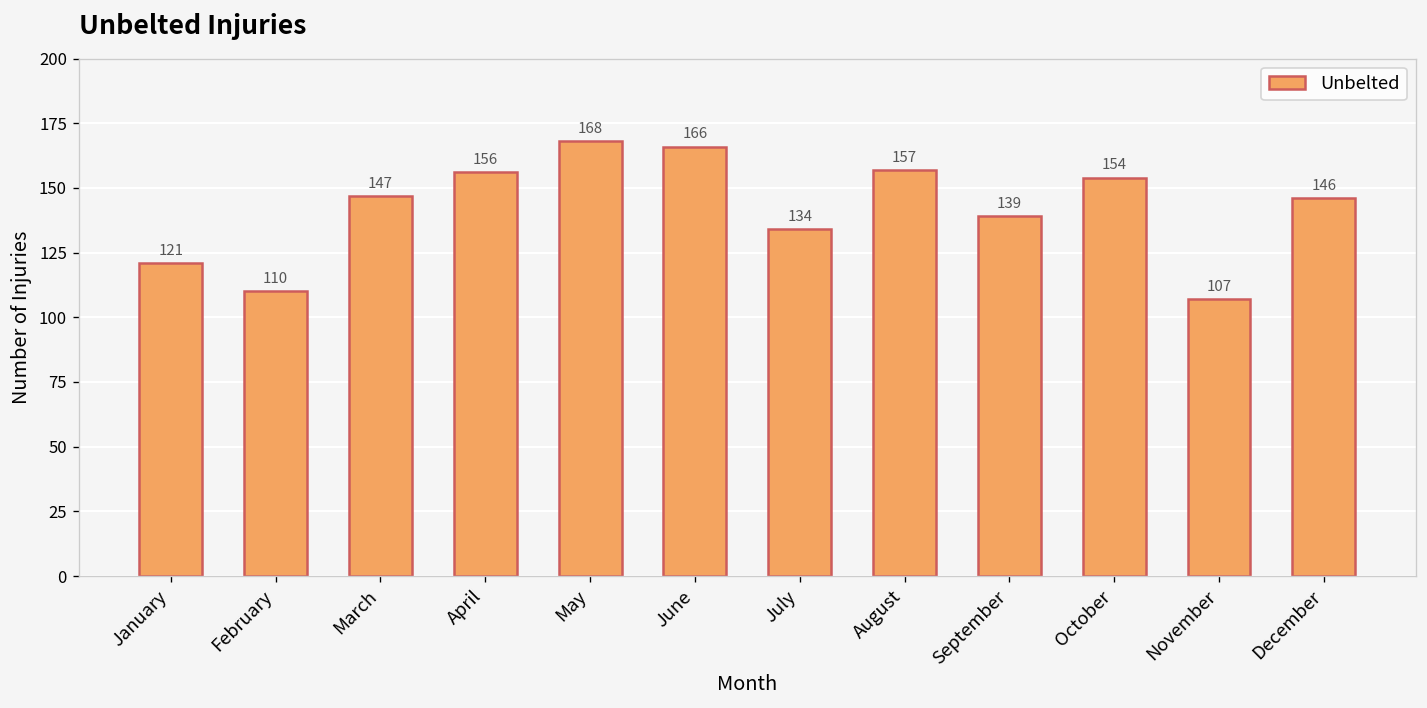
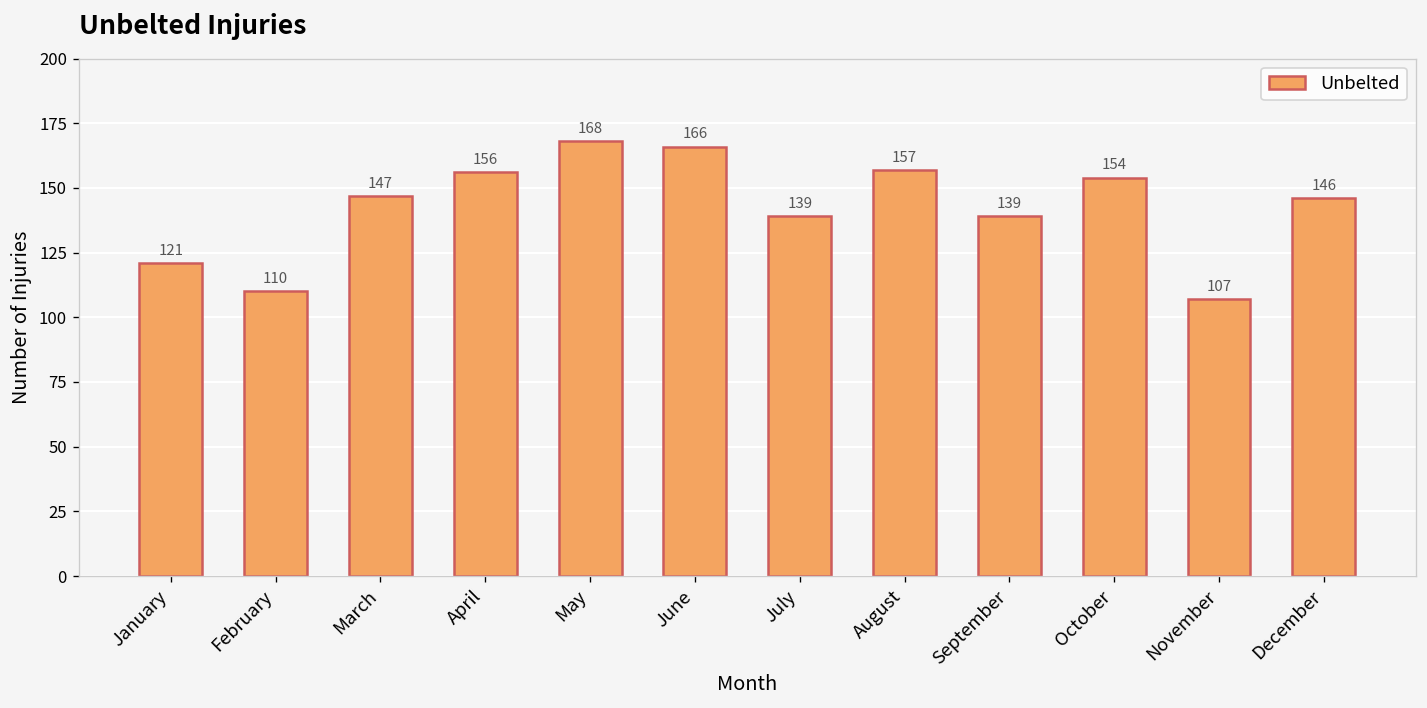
July: 134 -> 139
